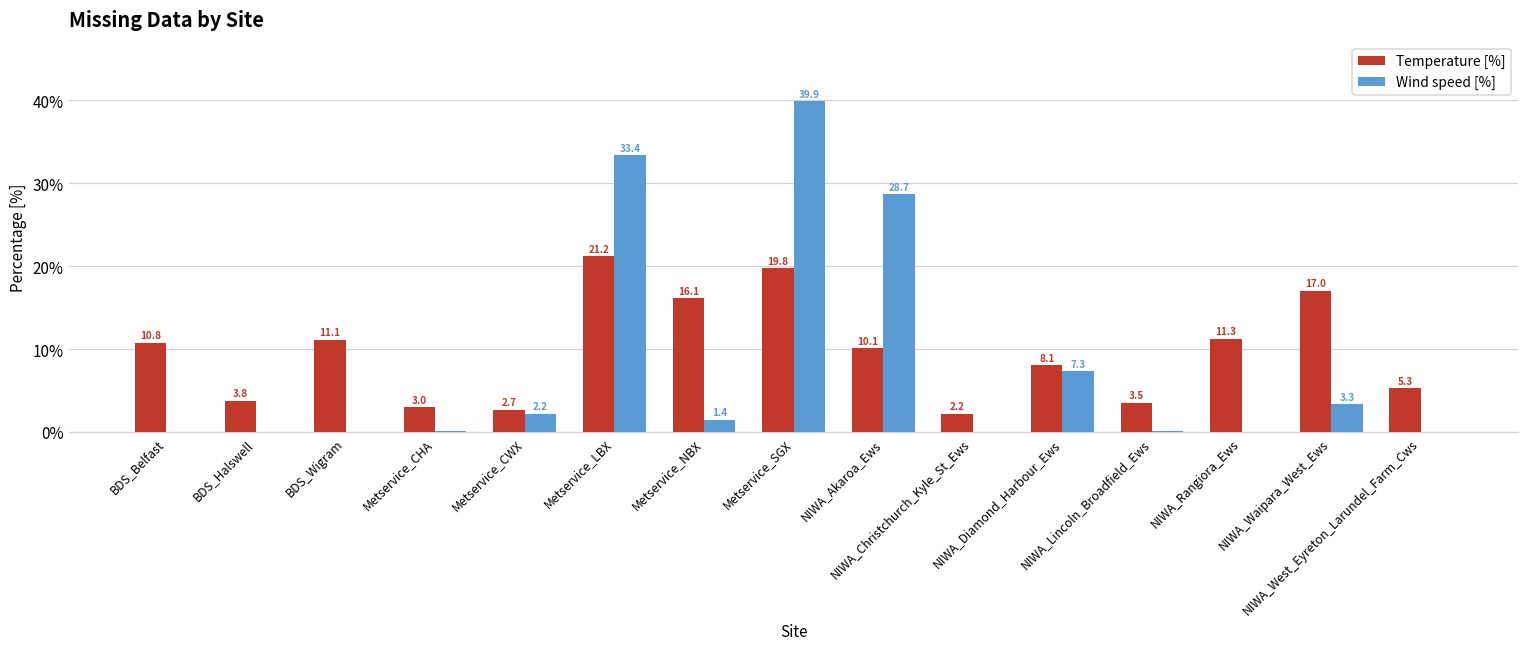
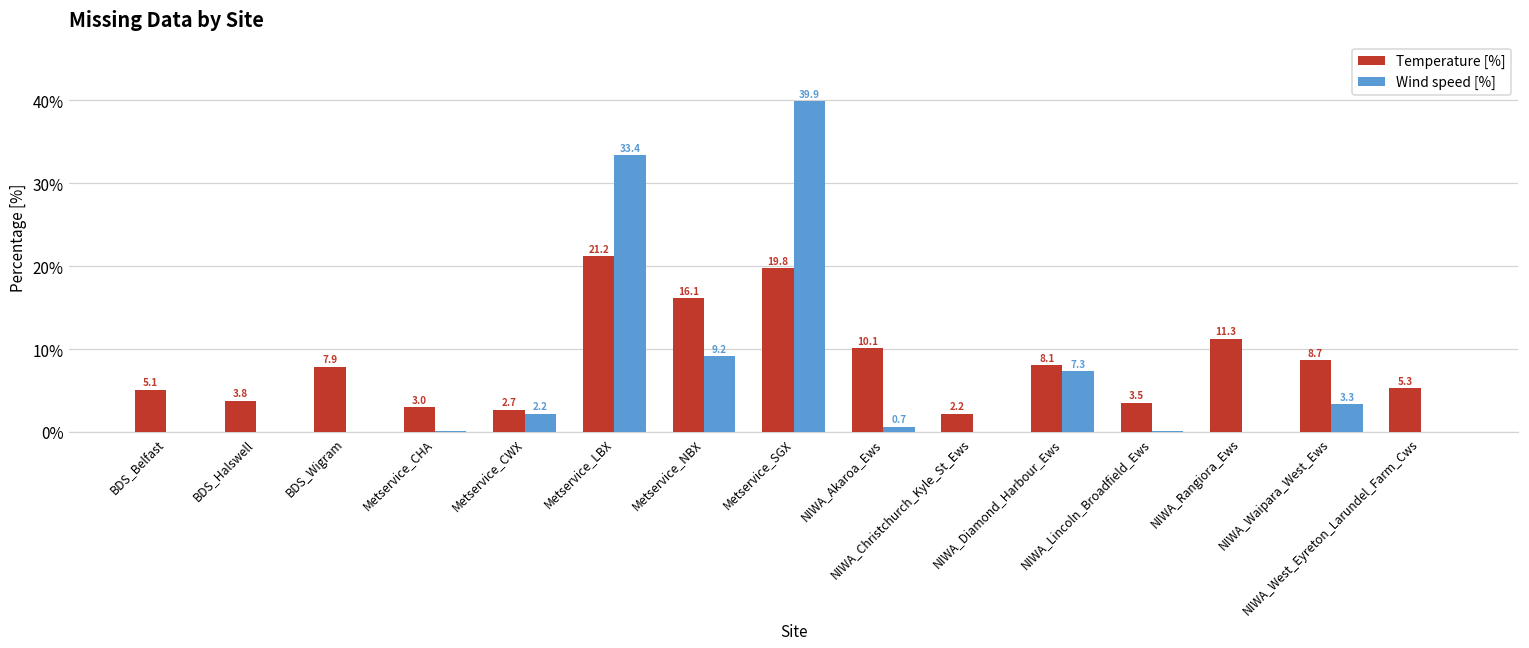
Temperature [%], BDS_Belfast: 10.8 -> 5.1
Temperature [%], BDS_Wigram: 11.1 -> 7.9
Wind speed [%], Metservice_NBX: 1.4 -> 9.2
Wind speed [%], NIWA_Akaroa_Ews: 28.7 -> 0.7
Temperature [%], NIWA_Waipara_West_Ews: 17.0 -> 8.7
